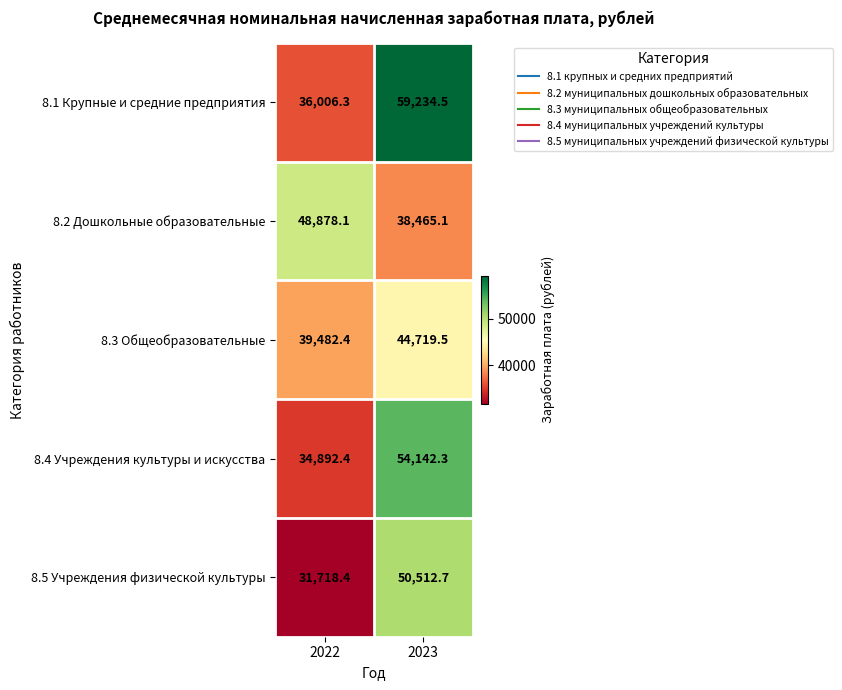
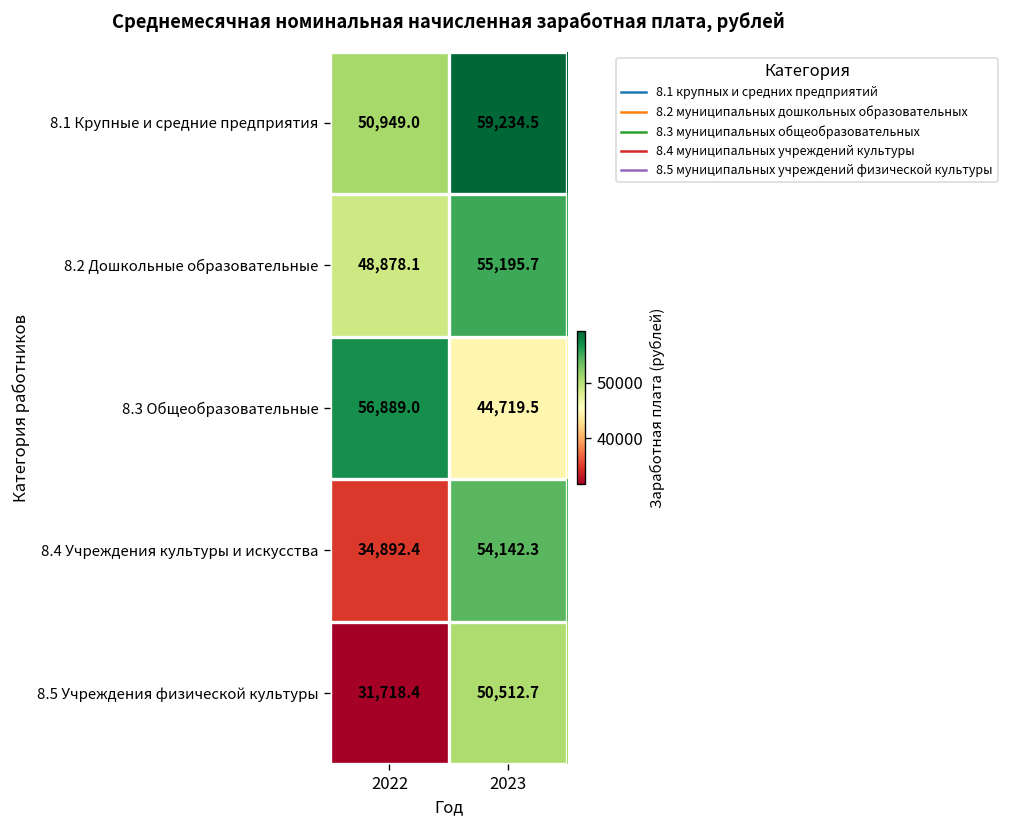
8.1 Крупные и средние предприятия, 2022: 36,006.3 -> 50,949.0
8.2 Дошкольные образовательные, 2023: 38,465.1 -> 55,195.7
8.3 Общеобразовательные, 2022: 39,482.4 -> 56,889.0
